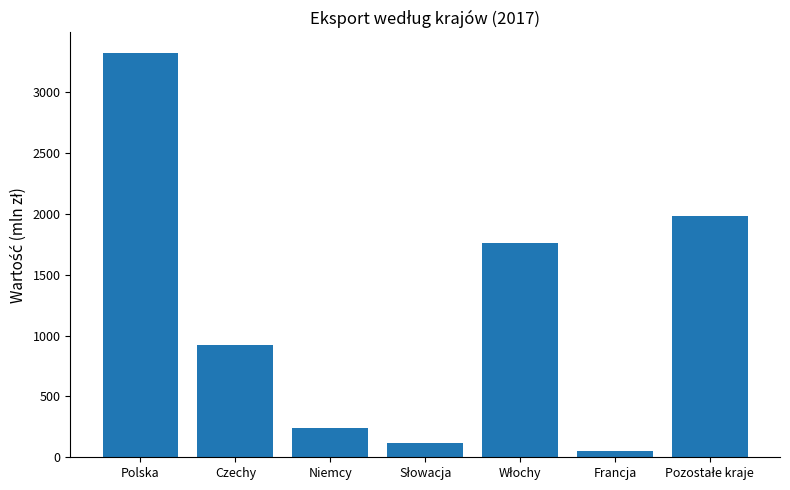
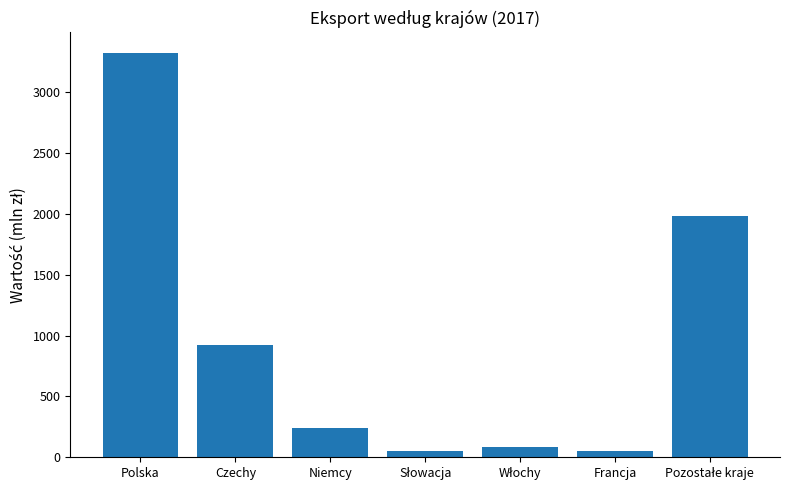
Słowacja: 120 -> 50
Włochy: 1760 -> 80
